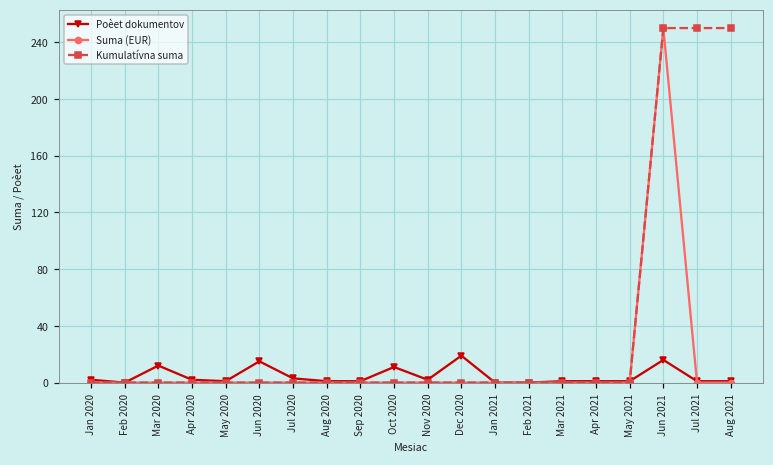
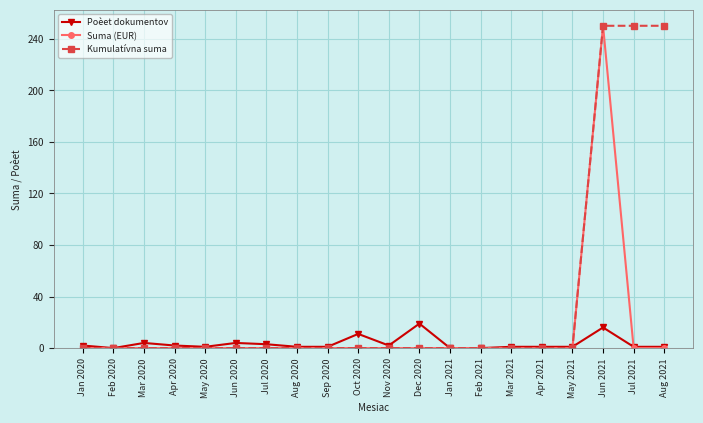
Poèet dokumentov, Mar 2020: 12 -> 4
Poèet dokumentov, Jun 2020: 15 -> 4
